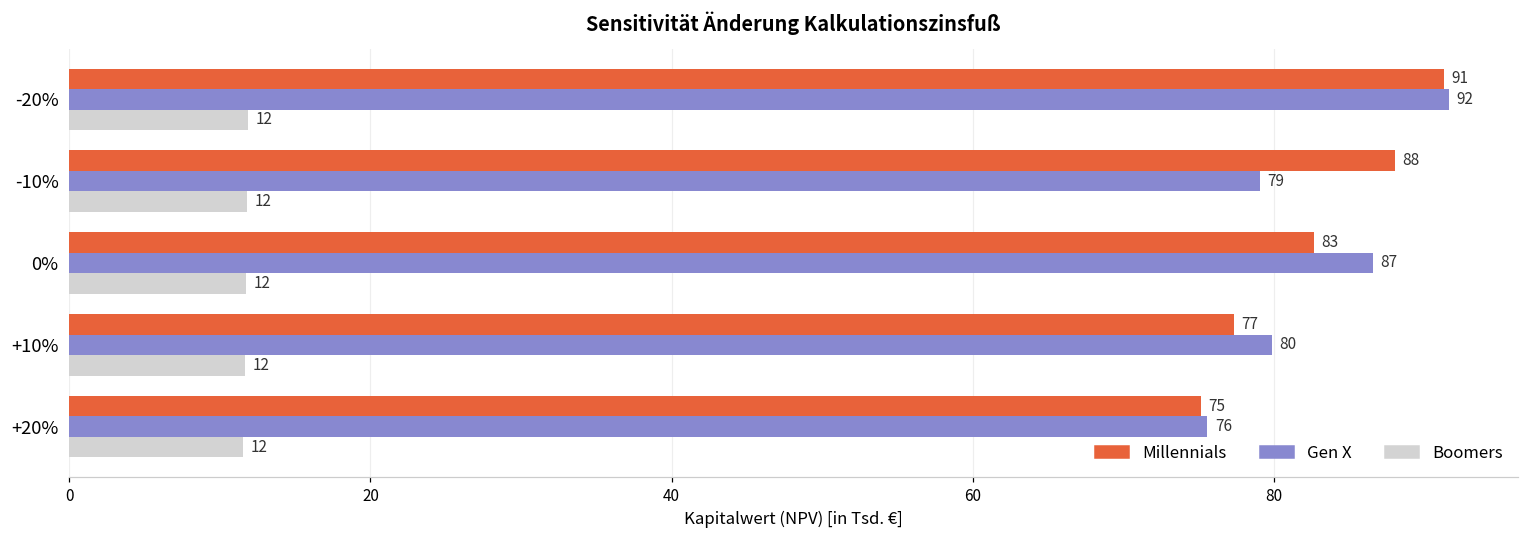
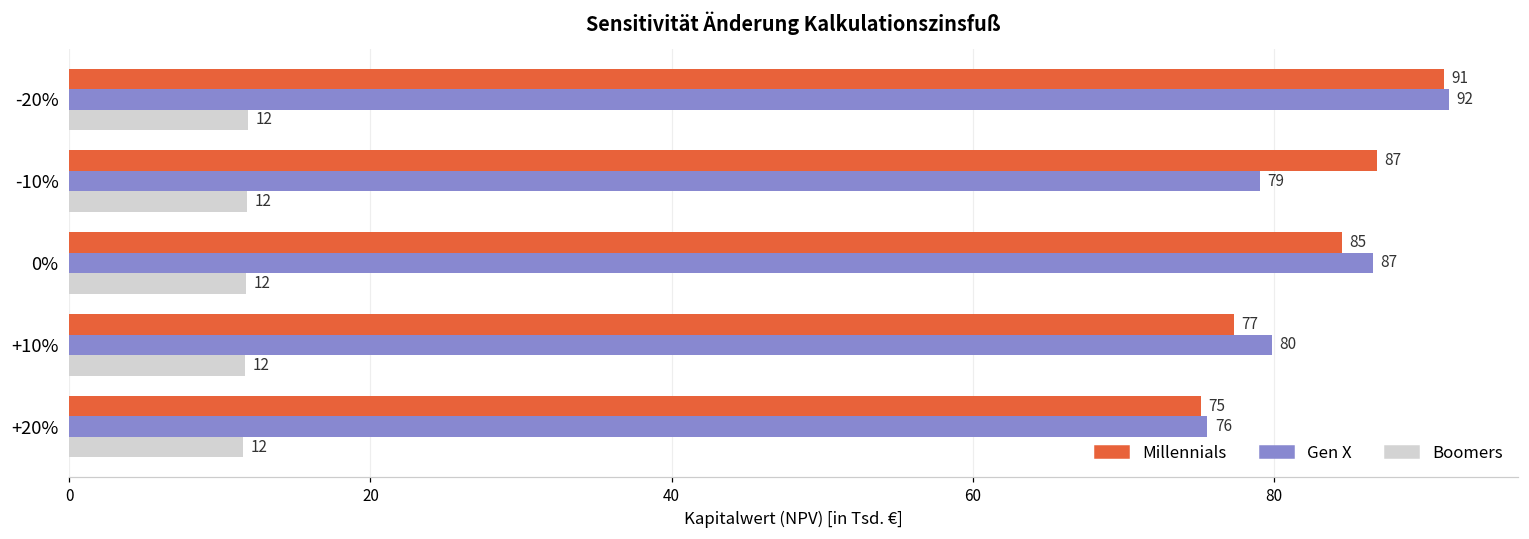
Millennials, -10%: 88 -> 87
Millennials, 0%: 83 -> 85
